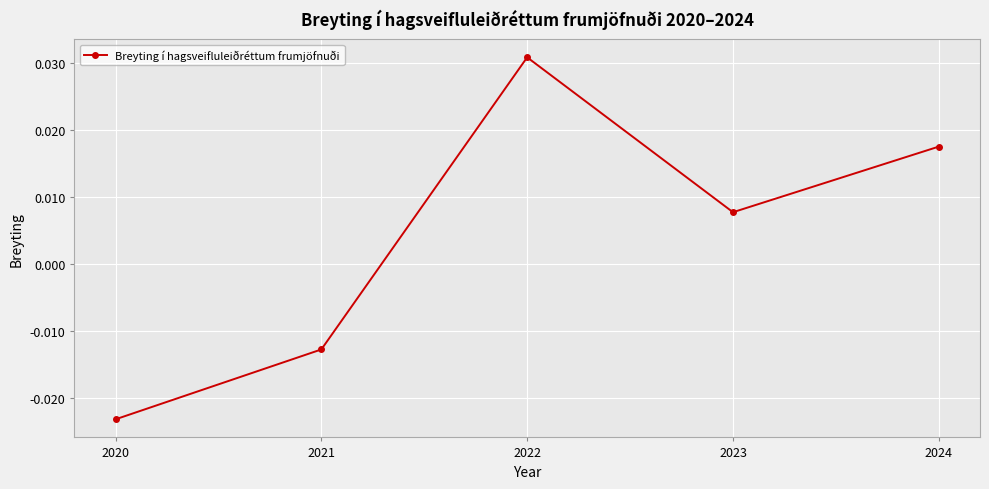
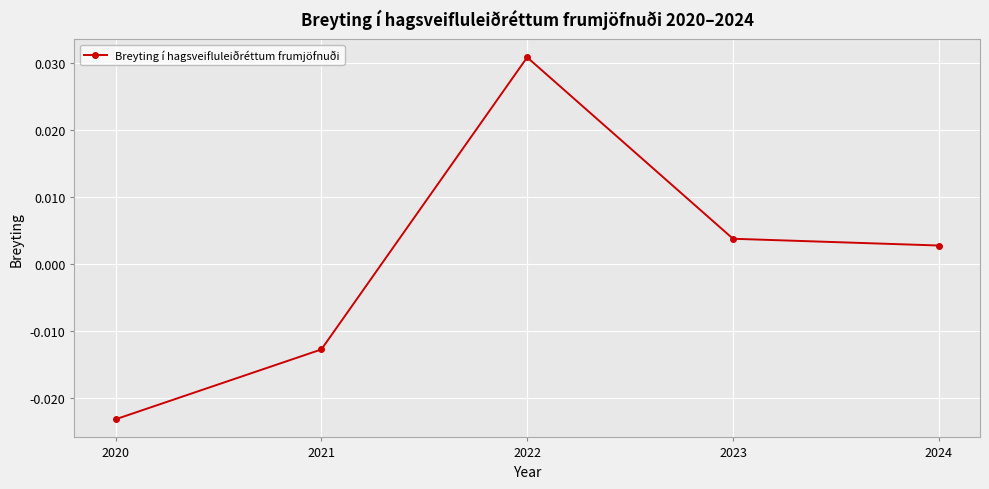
2023: 0.008 -> 0.004
2024: 0.018 -> 0.003
